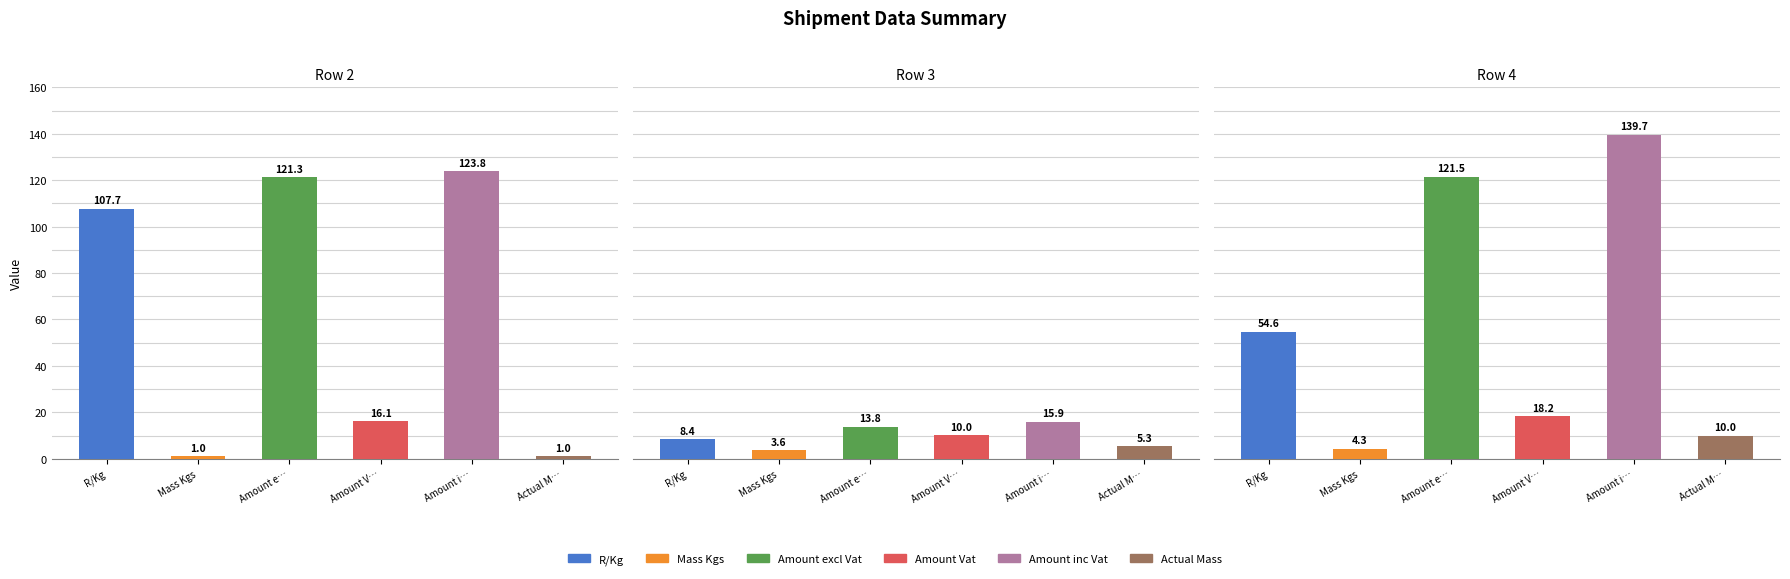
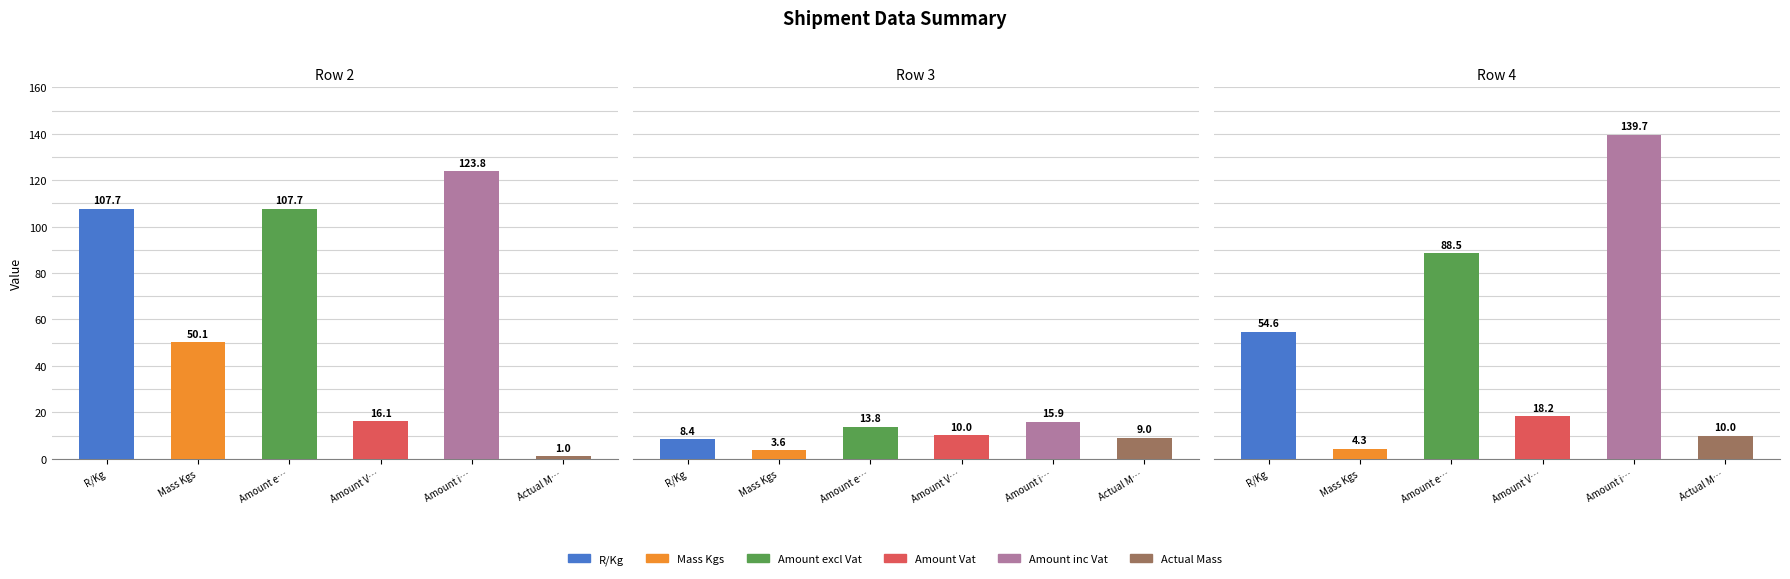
Row 2, Mass Kgs: 1.0 -> 50.1
Row 2, Amount e…: 121.3 -> 107.7
Row 3, Actual M…: 5.3 -> 9.0
Row 4, Amount e…: 121.5 -> 88.5
